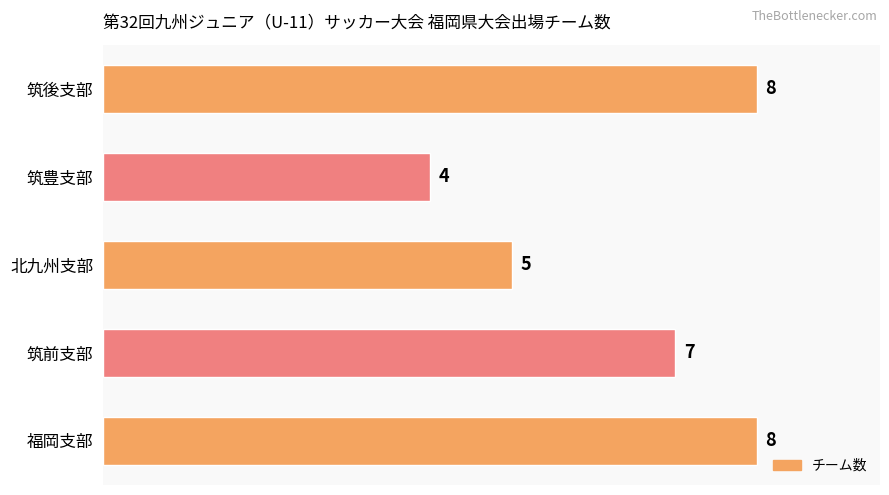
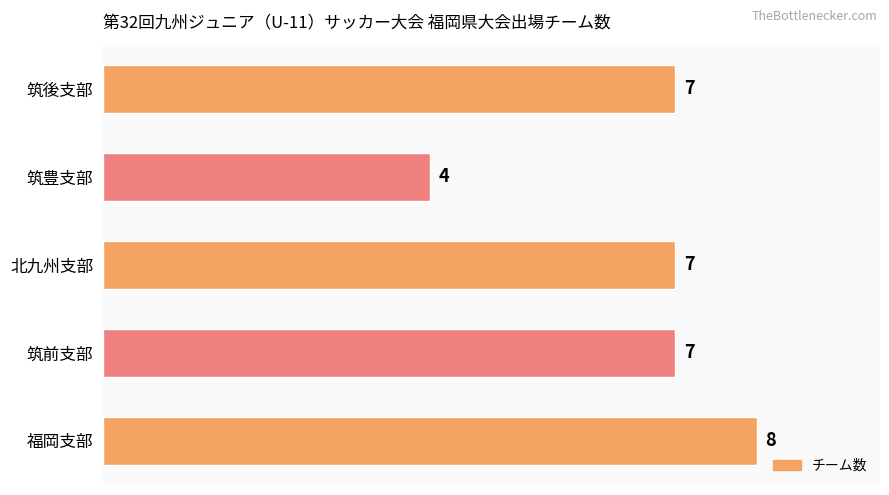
筑後支部: 8 -> 7
北九州支部: 5 -> 7
